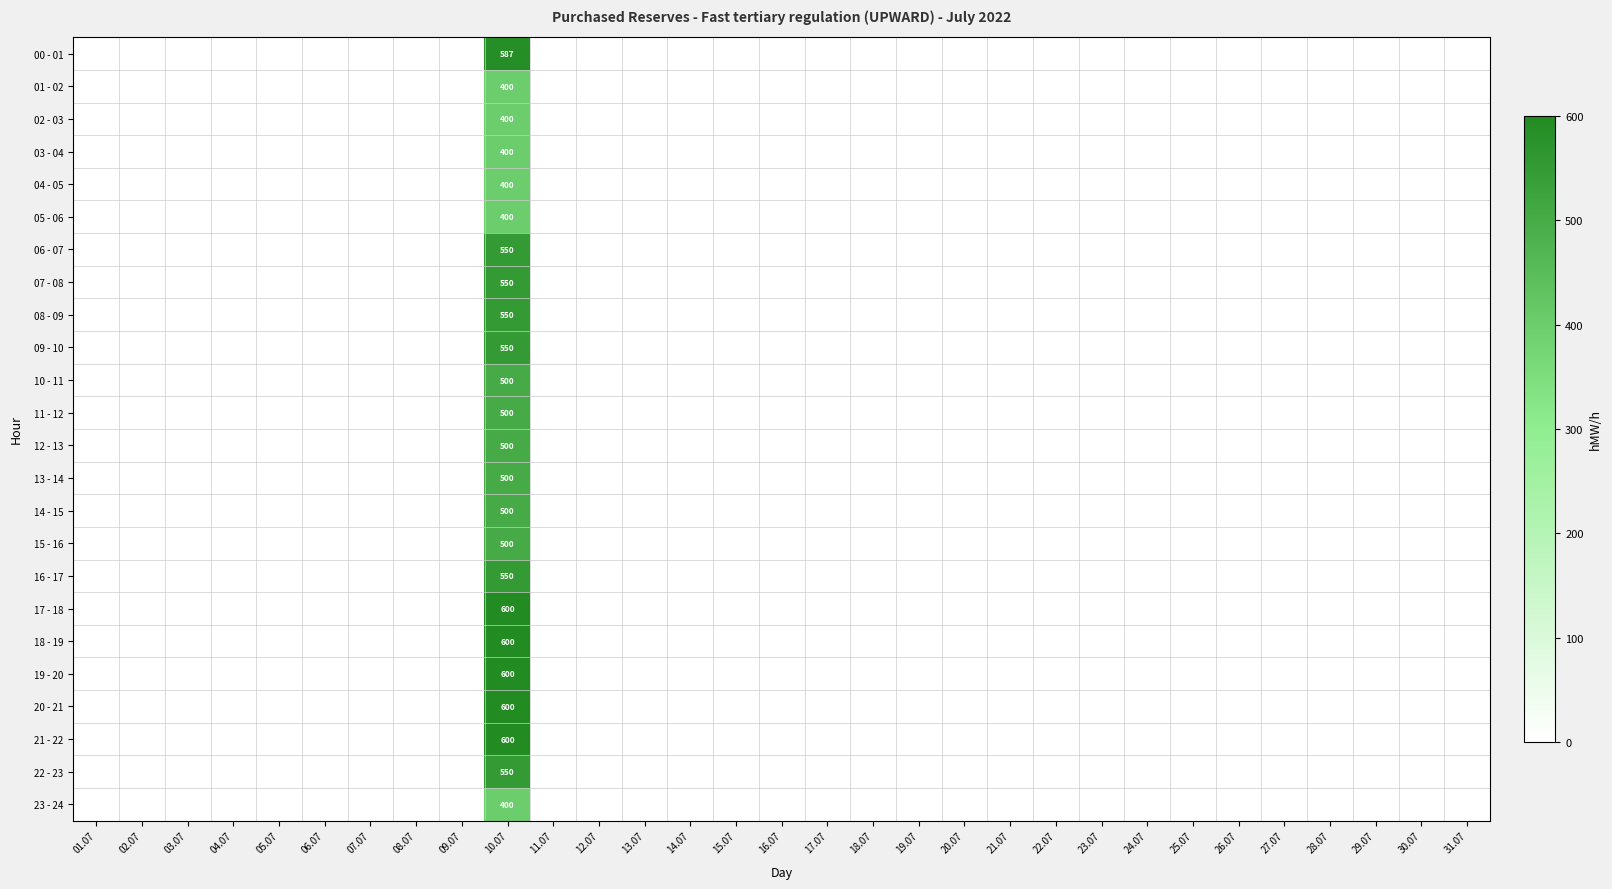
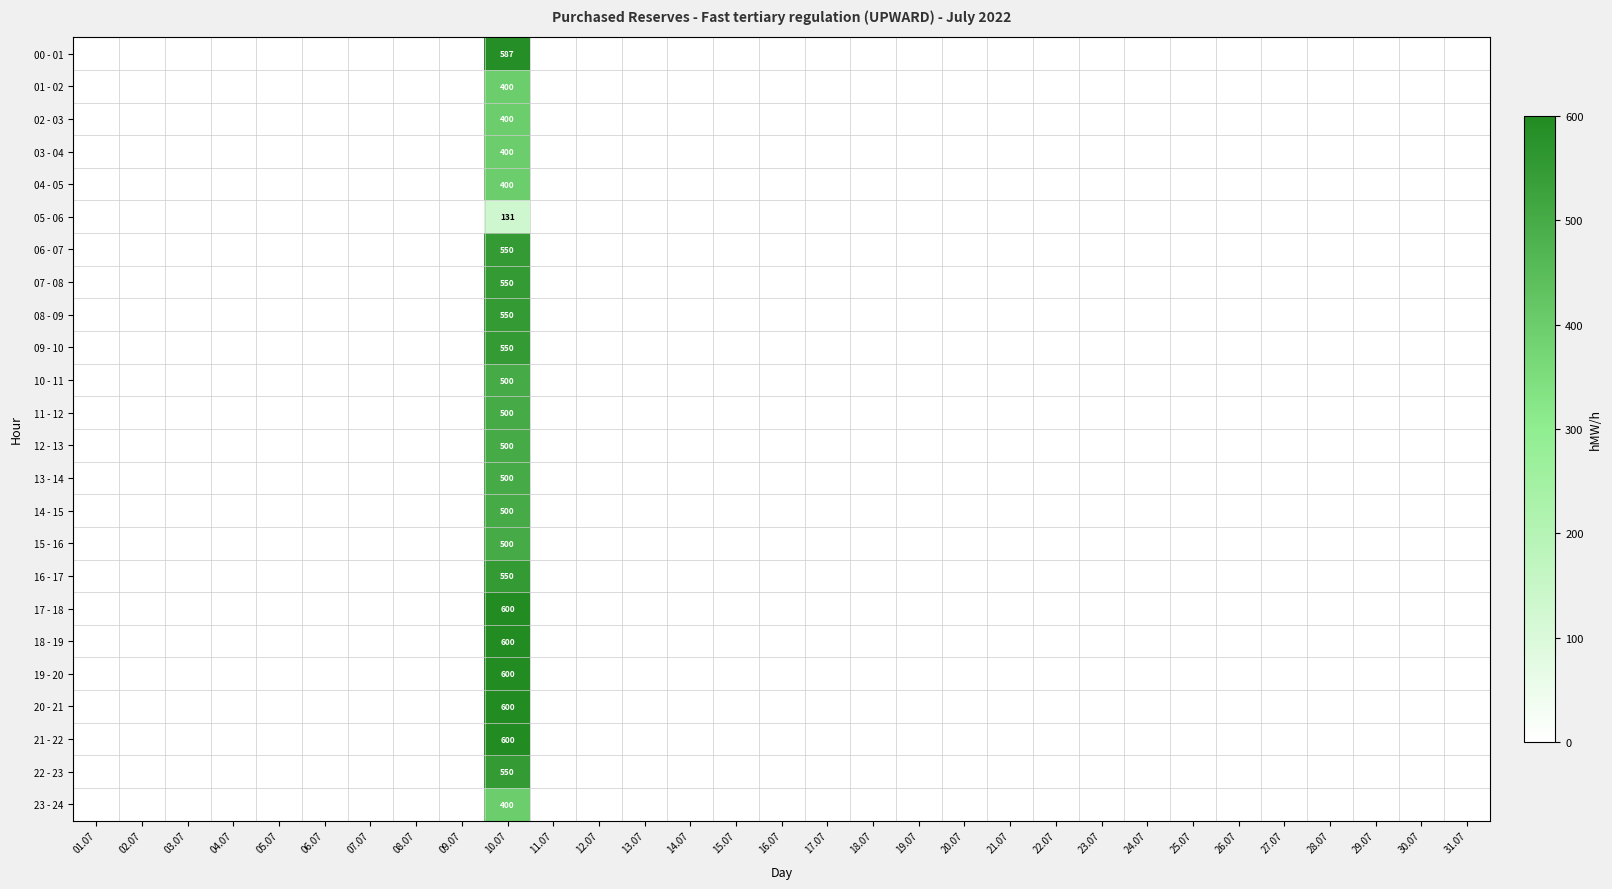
05 - 06, 10.07: 400 -> 131
